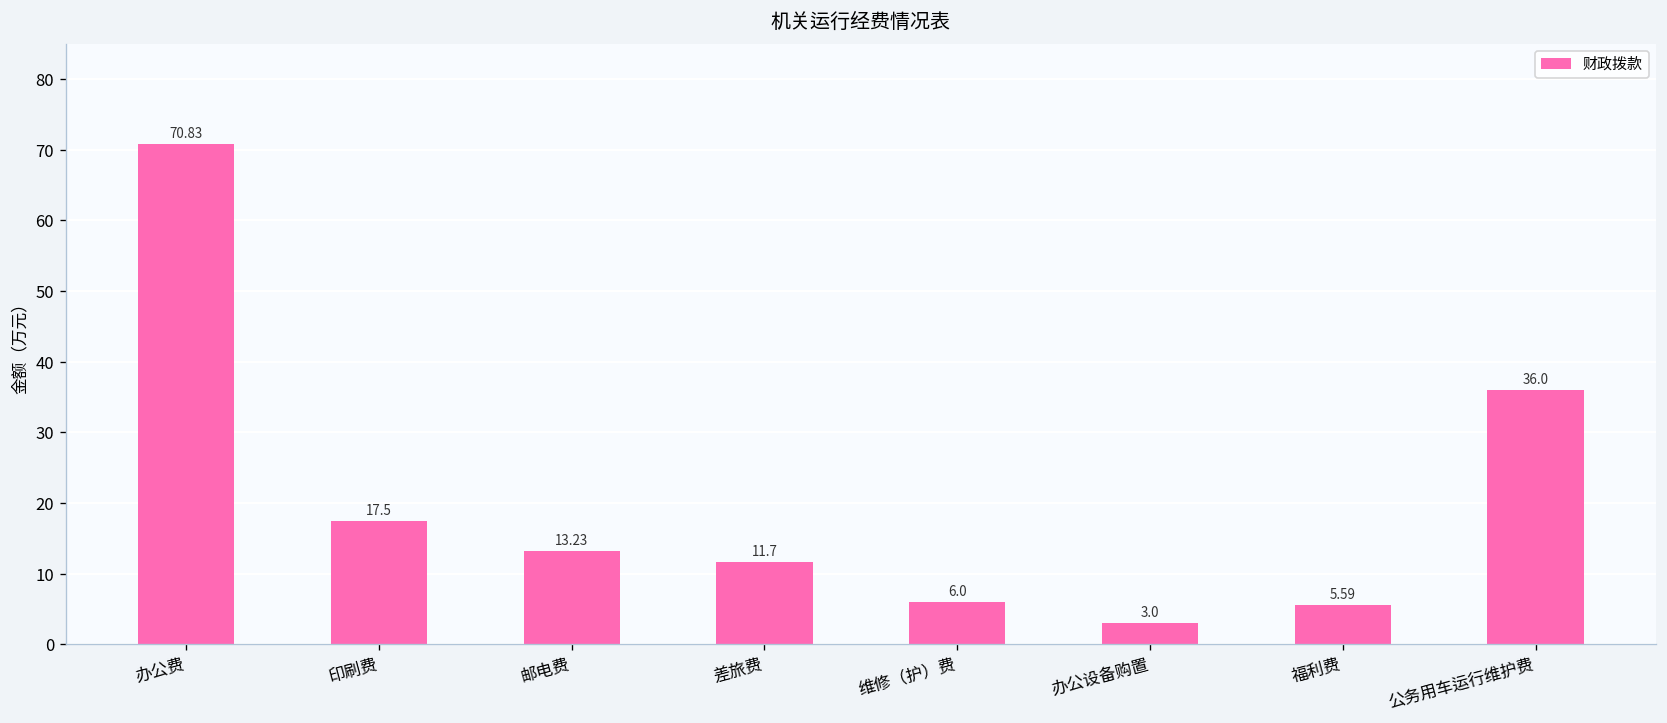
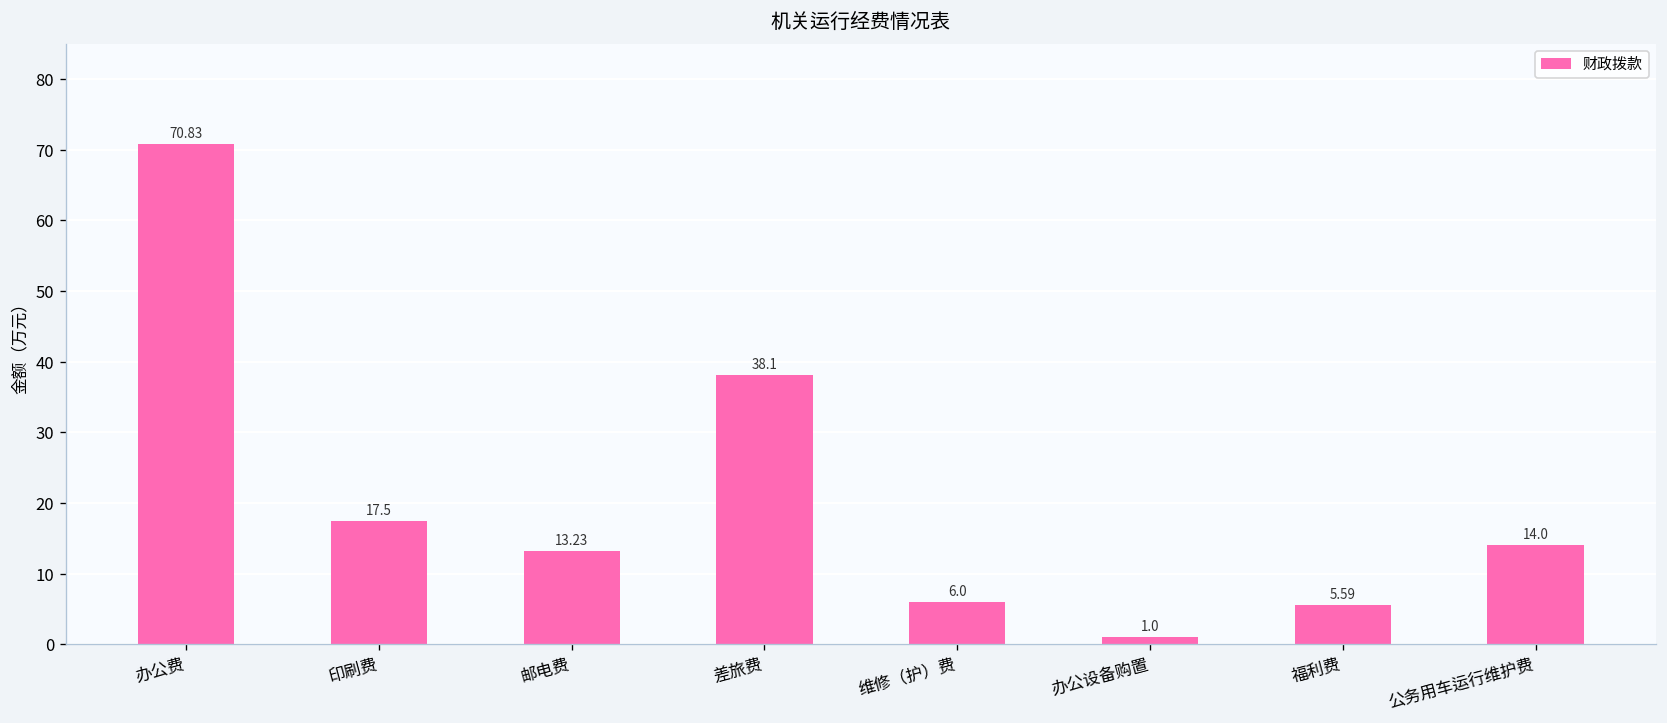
差旅费: 11.7 -> 38.1
办公设备购置: 3.0 -> 1.0
公务用车运行维护费: 36.0 -> 14.0
